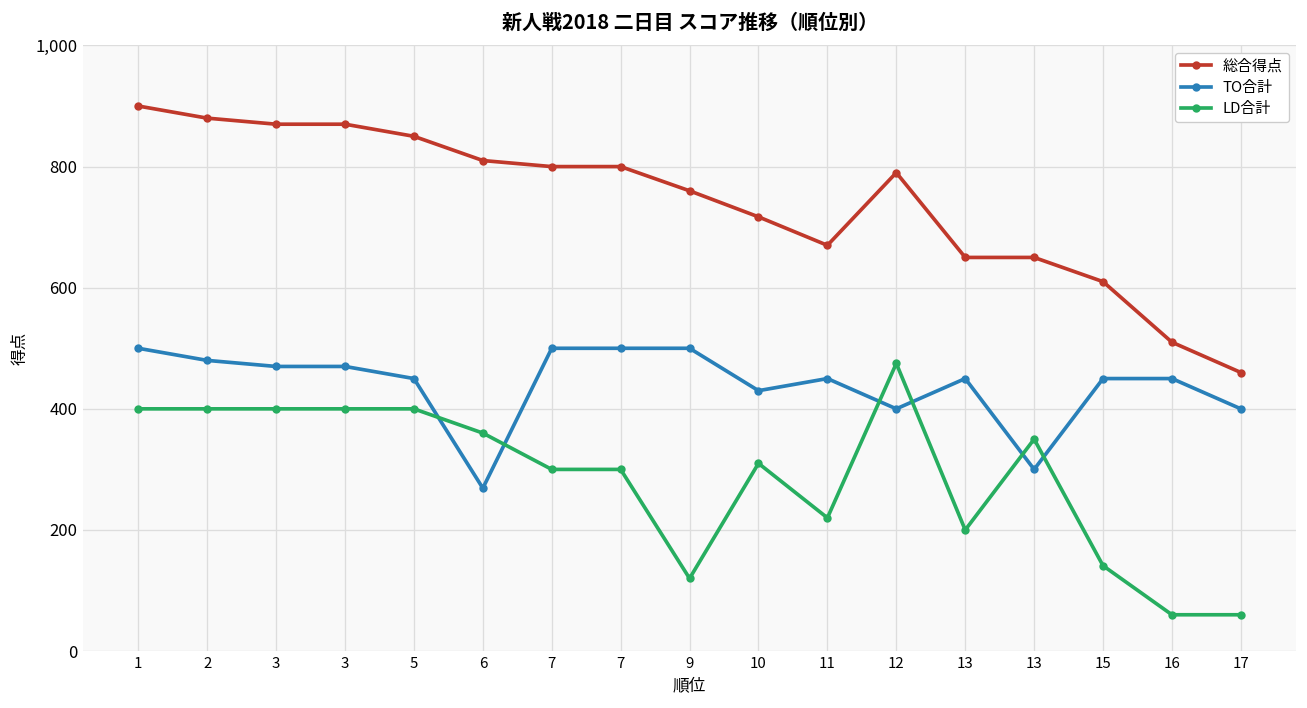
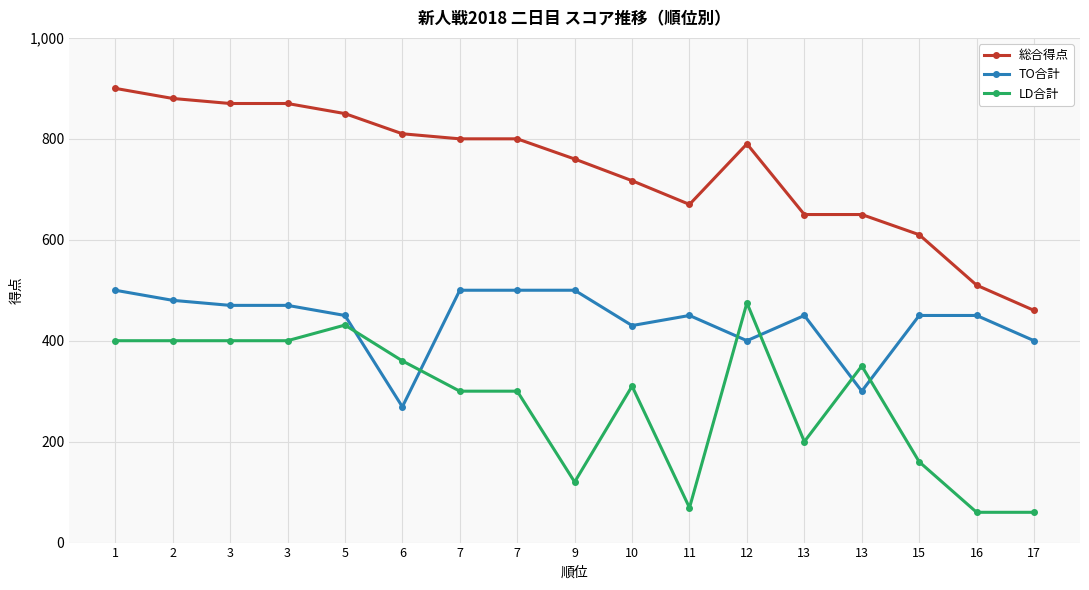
LD合計, 5: 400 -> 430
LD合計, 11: 220 -> 70
LD合計, 15: 140 -> 160
